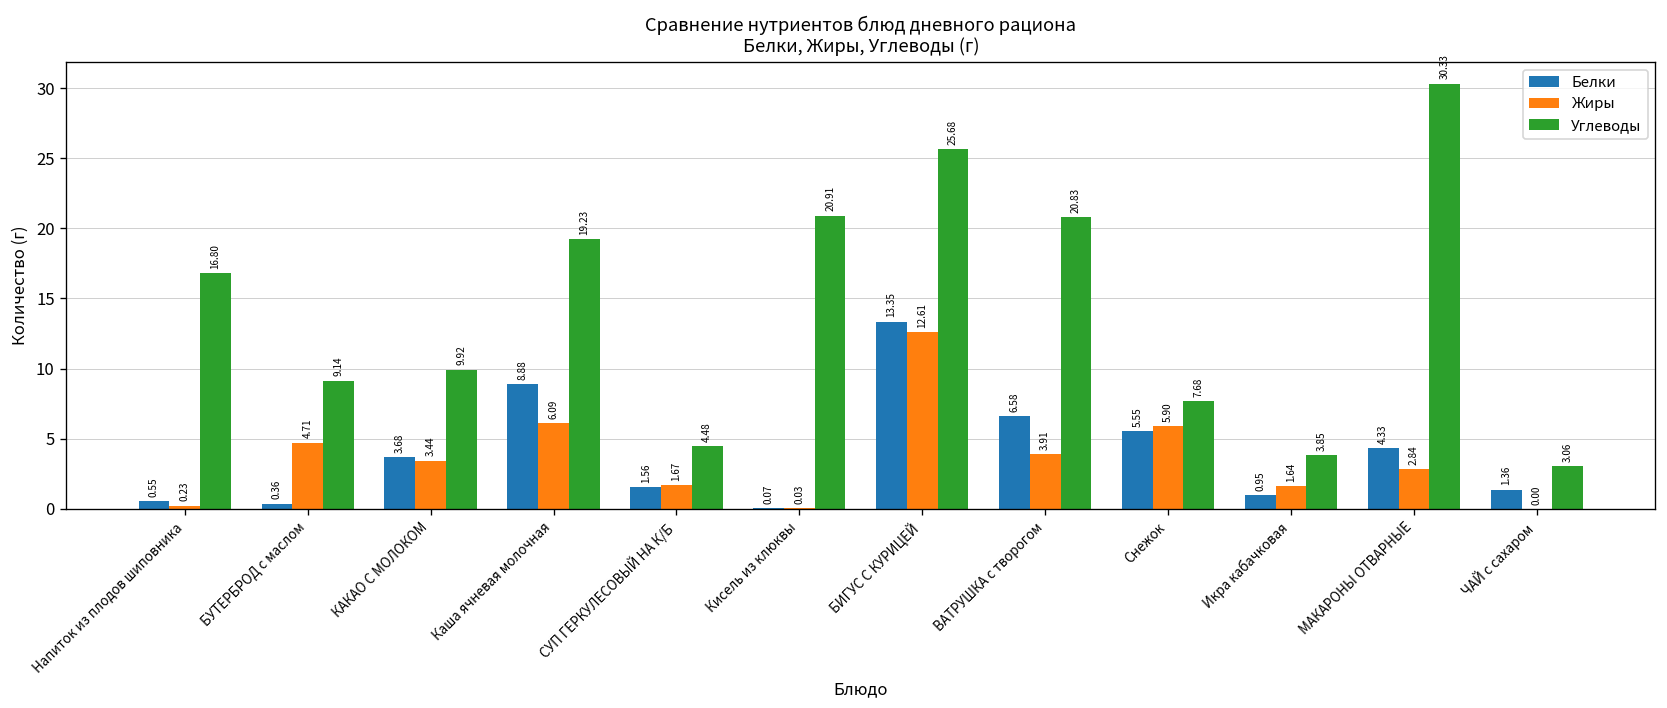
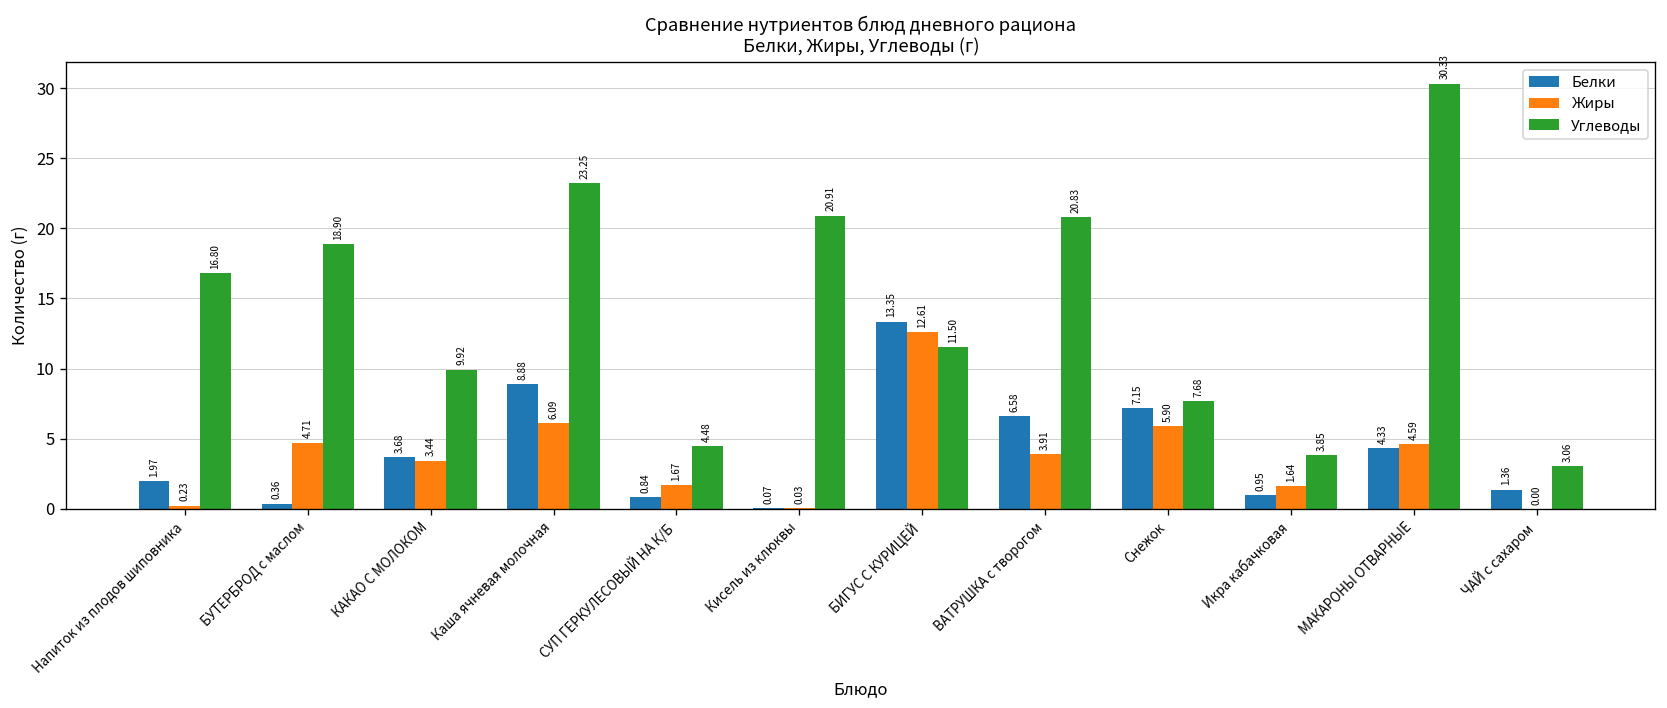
Белки, Напиток из плодов шиповника: 0.55 -> 1.97
Углеводы, БУТЕРБРОД с маслом: 9.14 -> 18.90
Углеводы, Каша ячневая молочная: 19.23 -> 23.25
Белки, СУП ГЕРКУЛЕСОВЫЙ НА К/Б: 1.56 -> 0.84
Углеводы, БИГУС С КУРИЦЕЙ: 25.68 -> 11.50
Белки, Снежок: 5.55 -> 7.15
Жиры, МАКАРОНЫ ОТВАРНЫЕ: 2.84 -> 4.59
